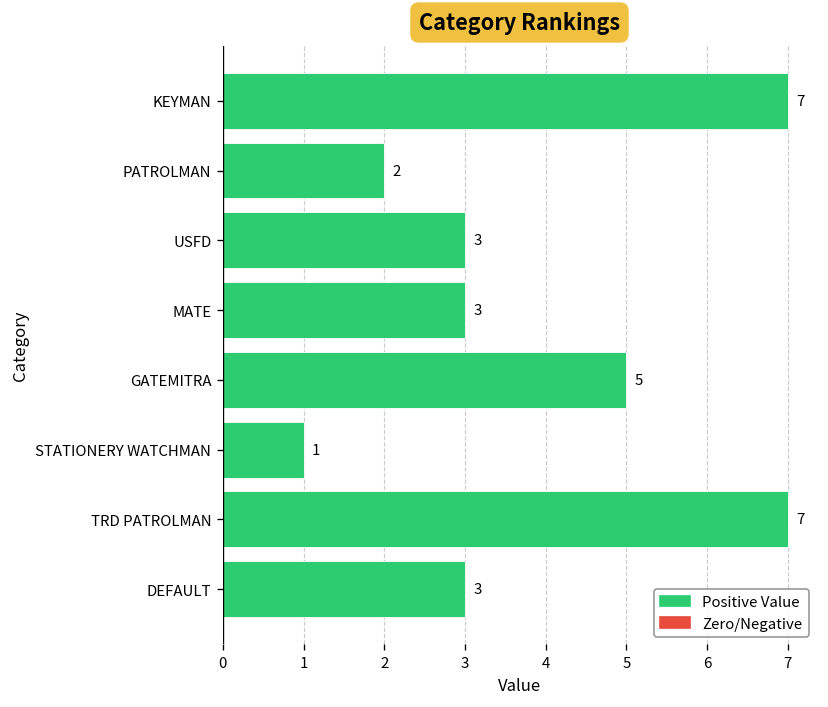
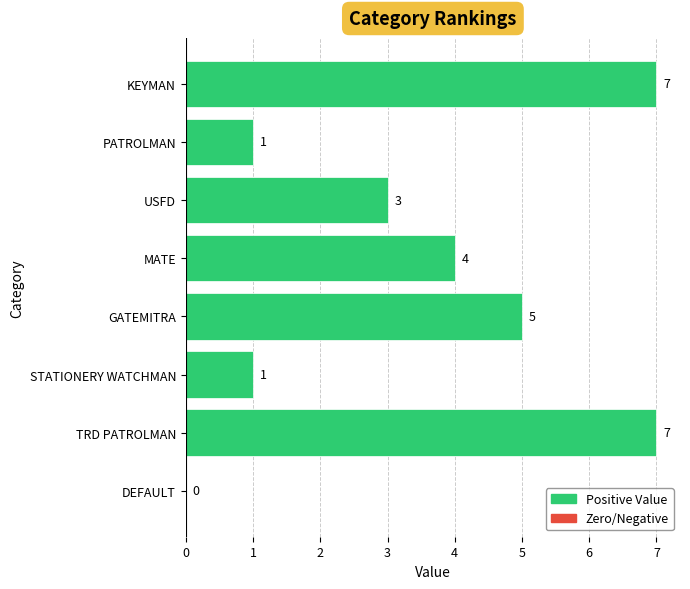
PATROLMAN: 2 -> 1
MATE: 3 -> 4
DEFAULT: 3 -> 0
